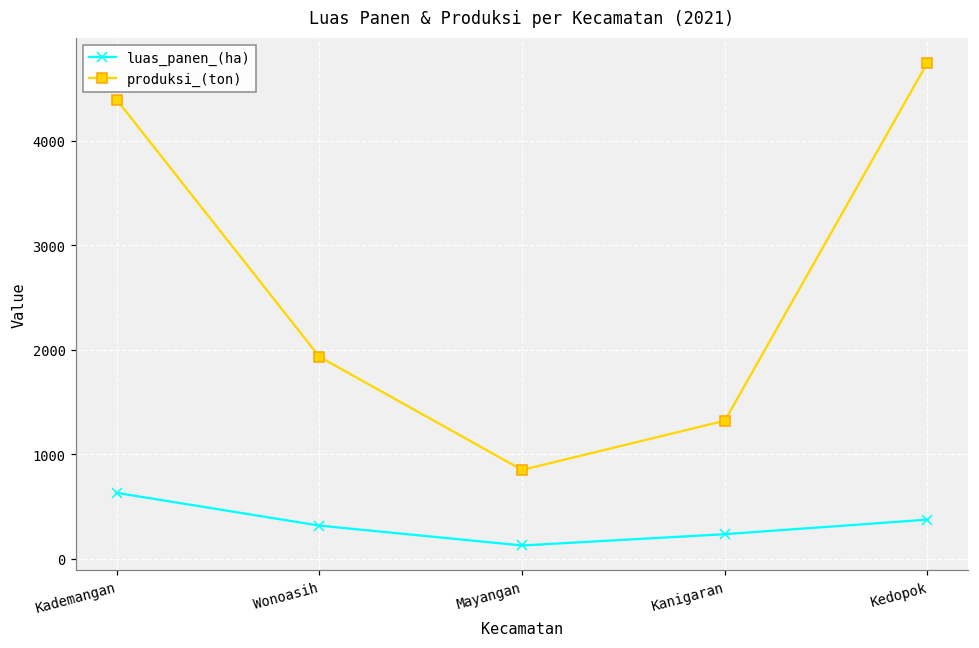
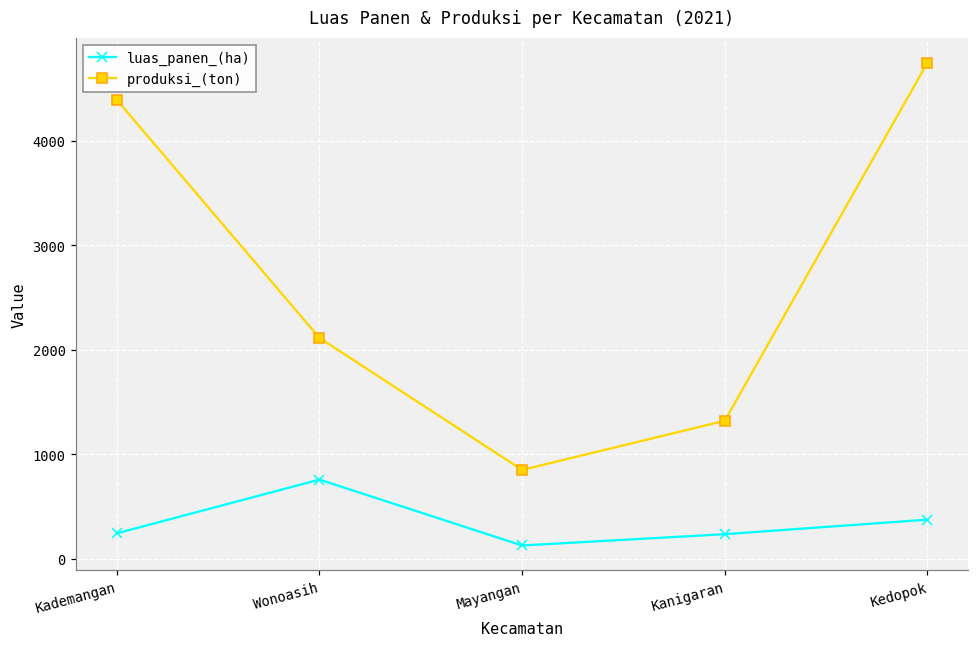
luas_panen_(ha), Kademangan: 600 -> 200
luas_panen_(ha), Wonoasih: 300 -> 800
produksi_(ton), Wonoasih: 1900 -> 2100
